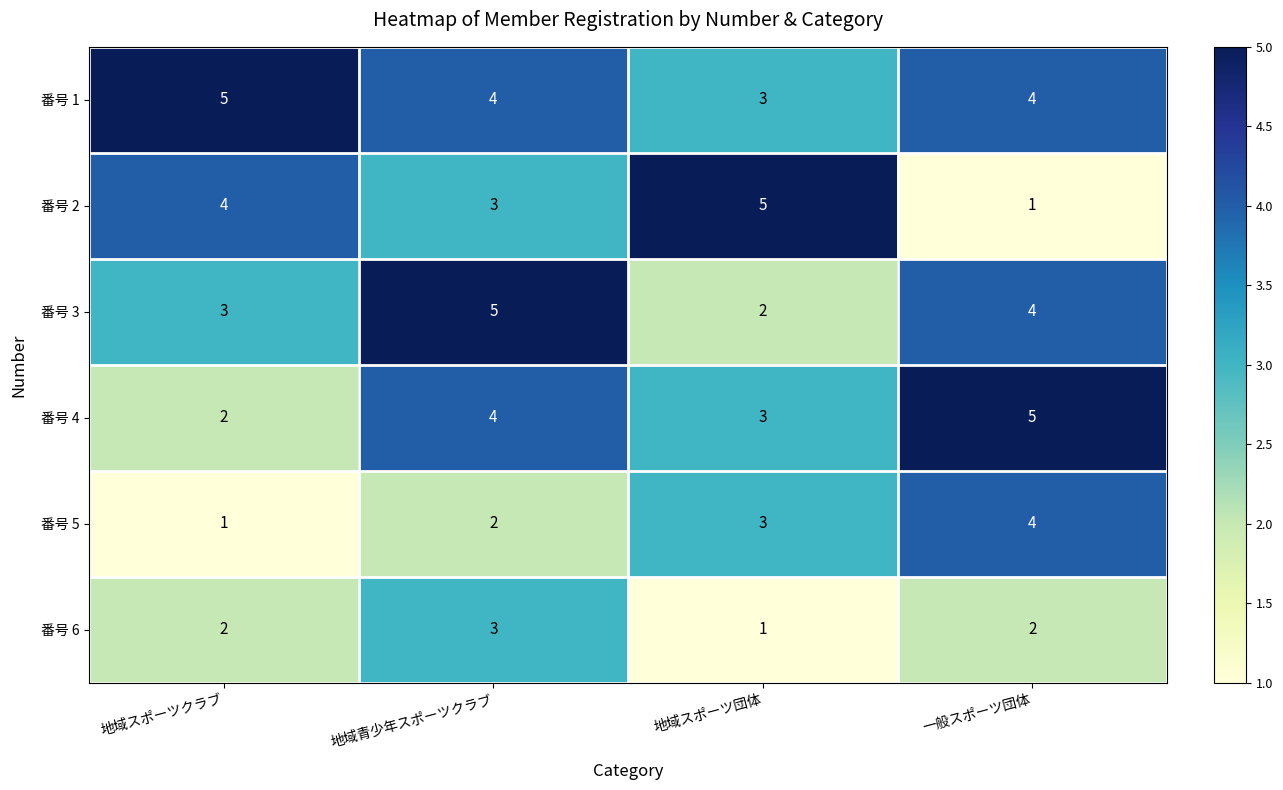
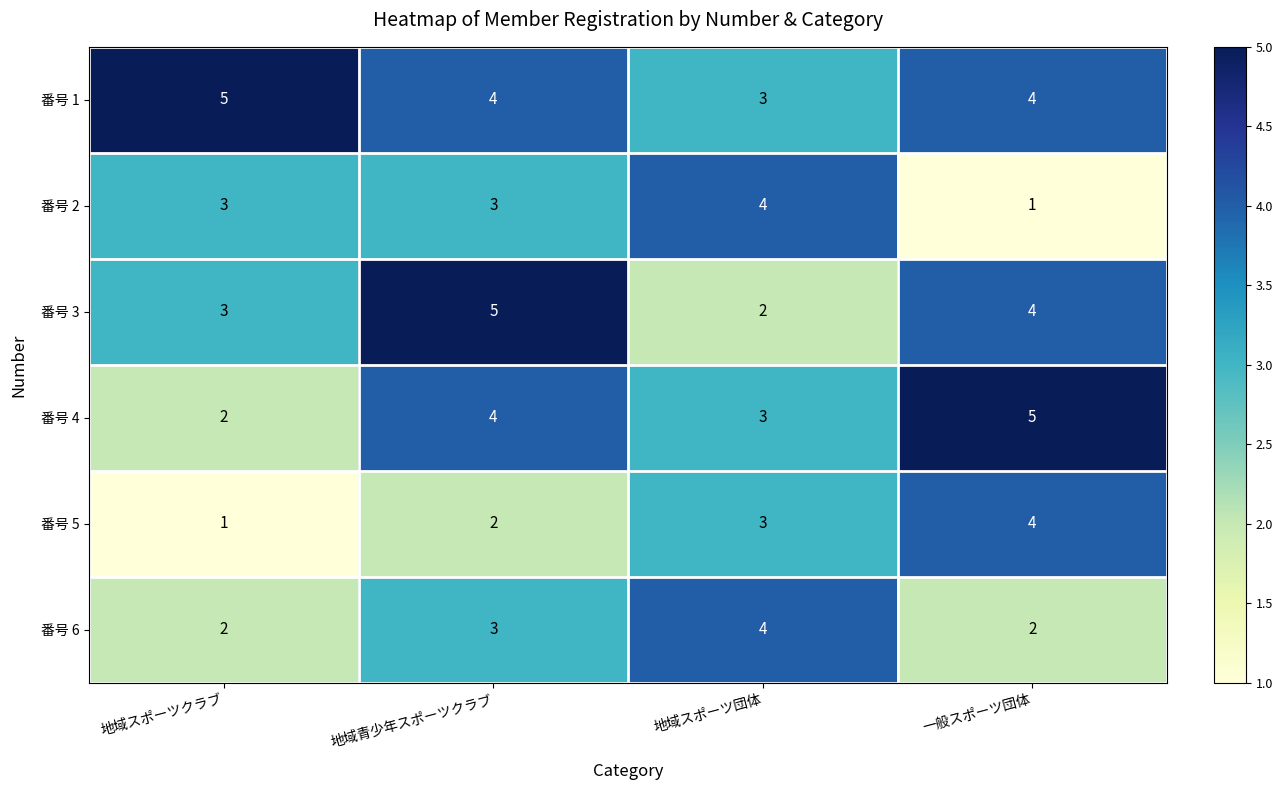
番号 2, 地域スポーツクラブ: 4 -> 3
番号 2, 地域スポーツ団体: 5 -> 4
番号 6, 地域スポーツ団体: 1 -> 4
